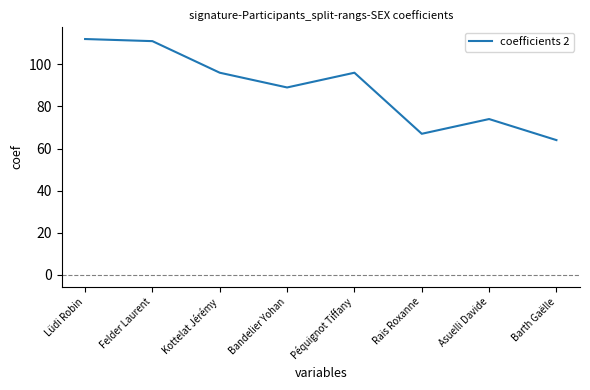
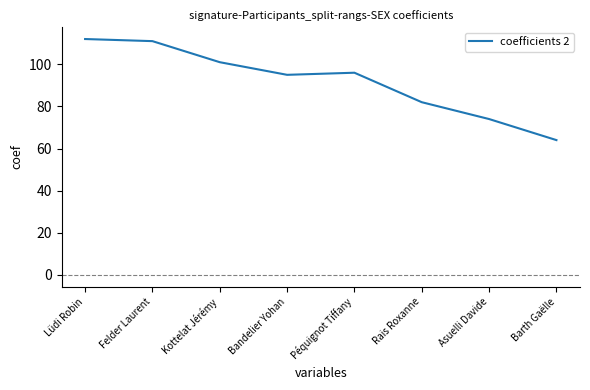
Kottelat Jérémy: 96 -> 101
Bandelier Yohan: 89 -> 95
Rais Roxanne: 67 -> 82
